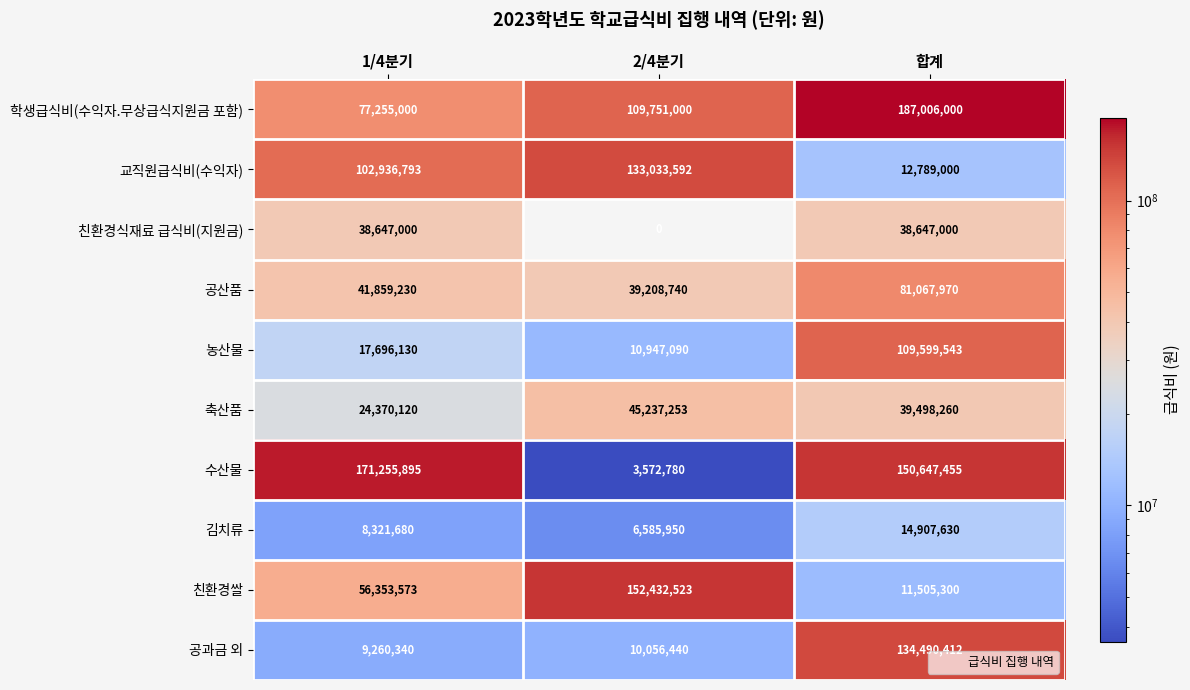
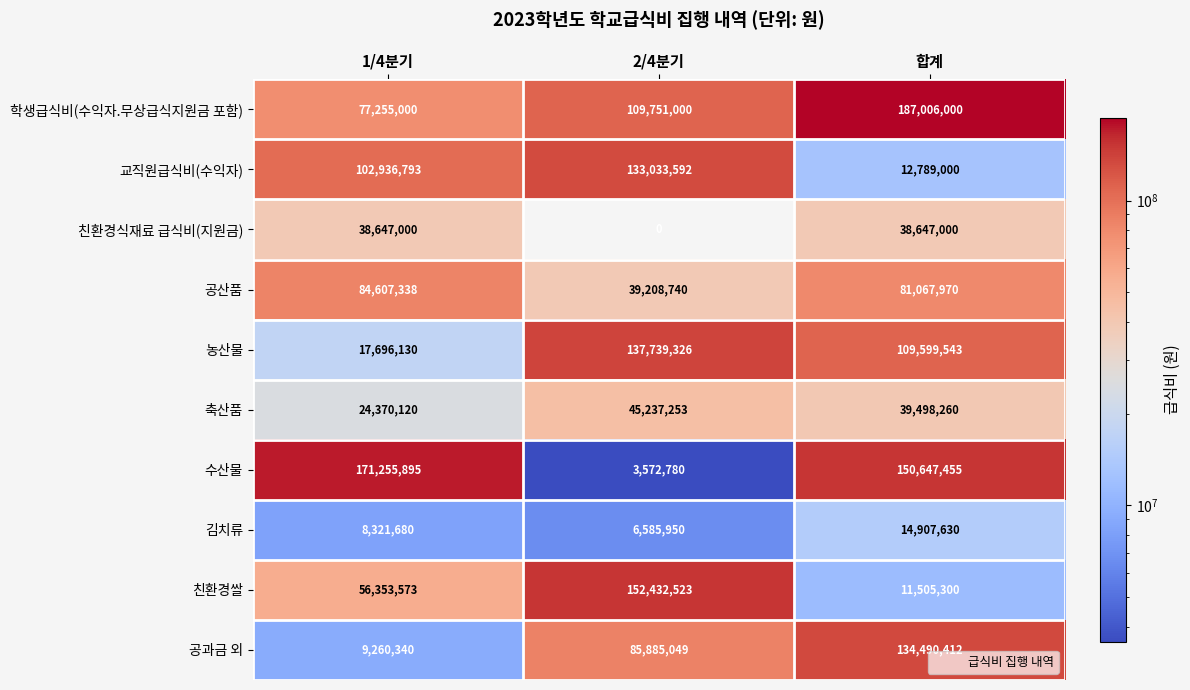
공산품, 1/4분기: 41,859,230 -> 84,607,338
농산물, 2/4분기: 10,947,090 -> 137,739,326
공과금 외, 2/4분기: 10,056,440 -> 85,885,049
